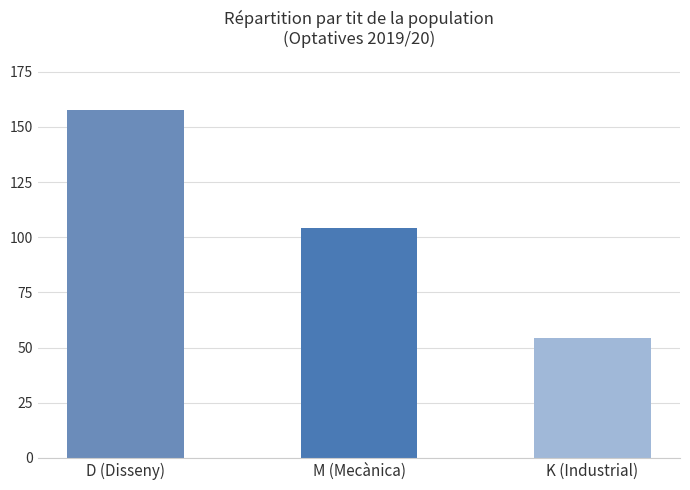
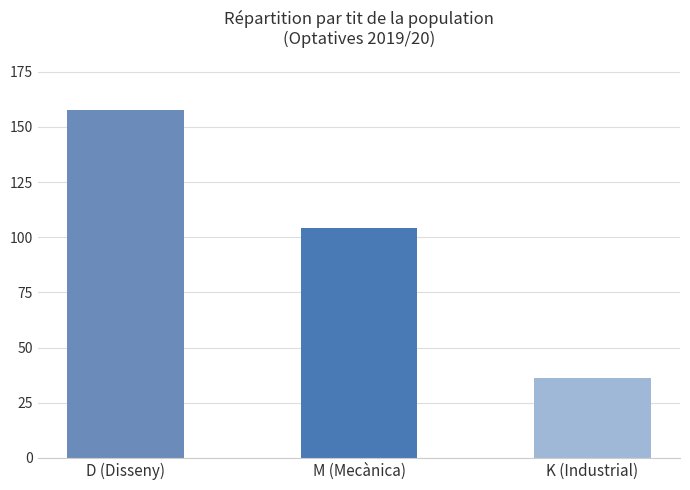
K (Industrial): 54 -> 36
